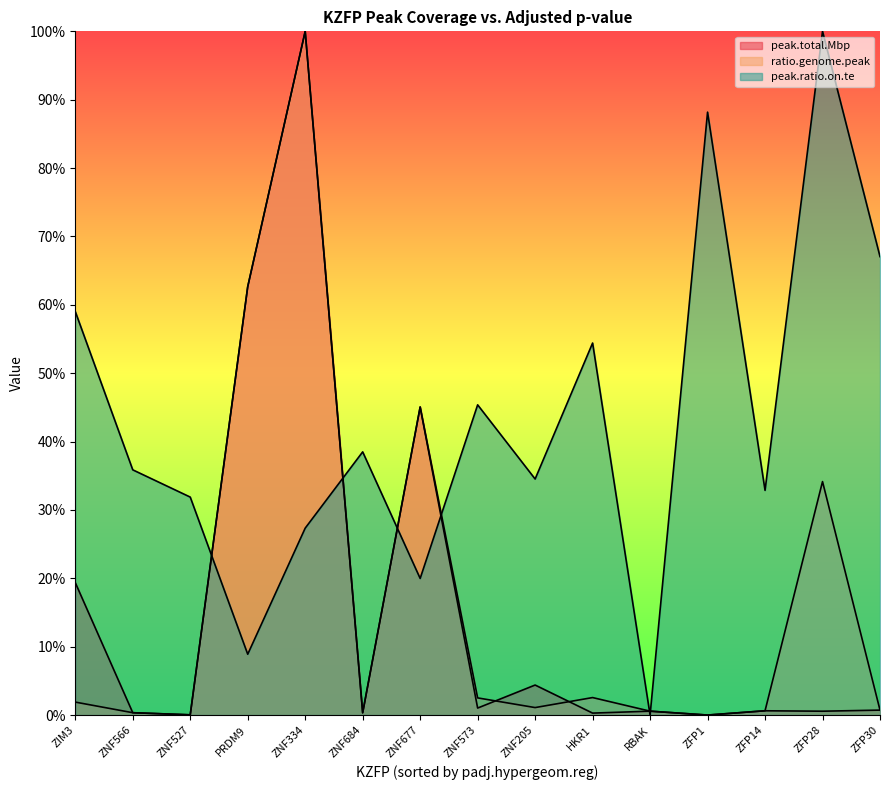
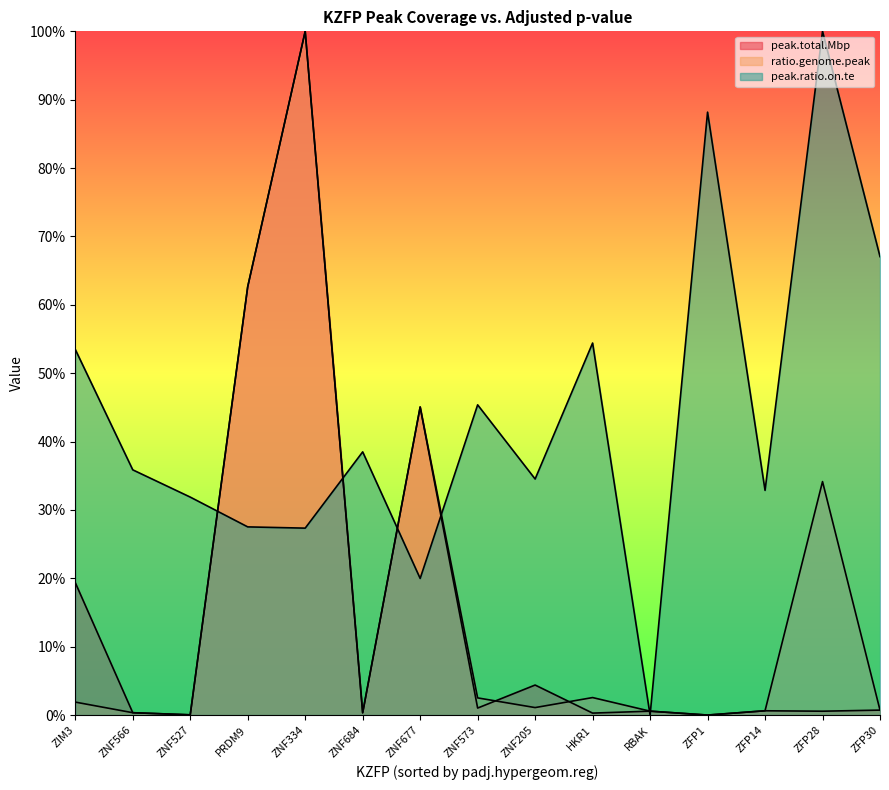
peak.ratio.on.te, ZIM3: 59% -> 53%
peak.ratio.on.te, PRDM9: 9% -> 28%
